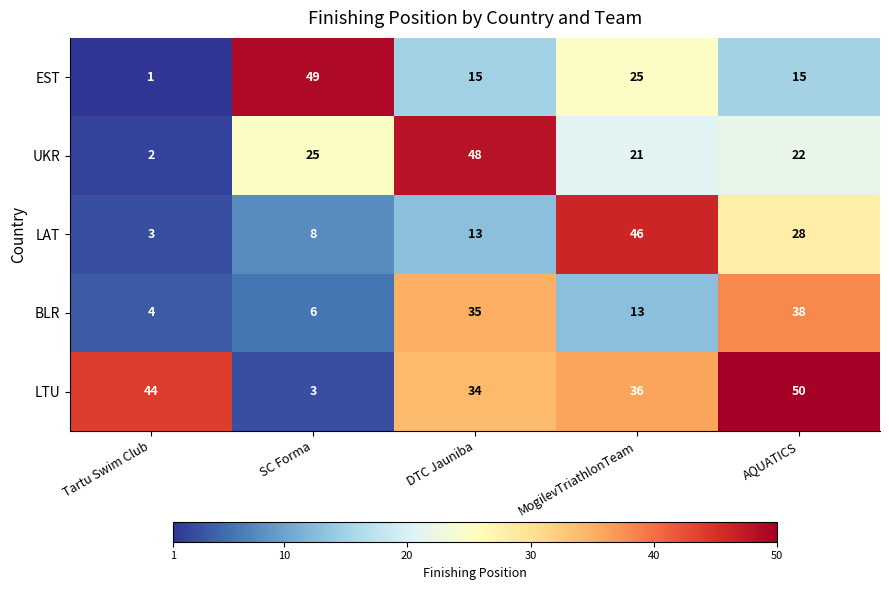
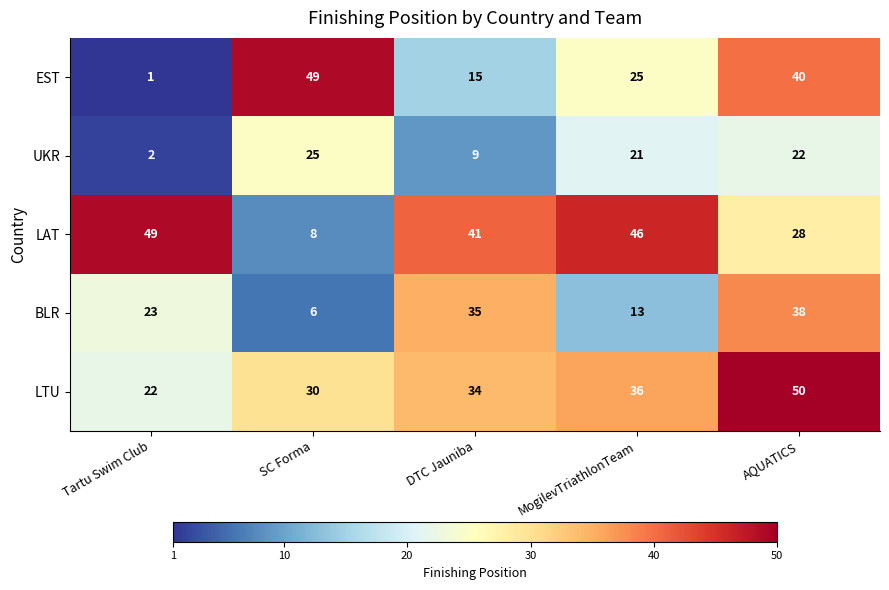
EST, AQUATICS: 15 -> 40
UKR, DTC Jauniba: 48 -> 9
LAT, Tartu Swim Club: 3 -> 49
LAT, DTC Jauniba: 13 -> 41
BLR, Tartu Swim Club: 4 -> 23
LTU, Tartu Swim Club: 44 -> 22
LTU, SC Forma: 3 -> 30
